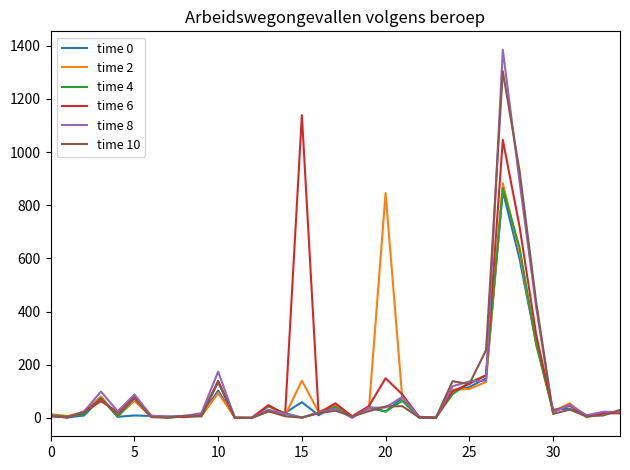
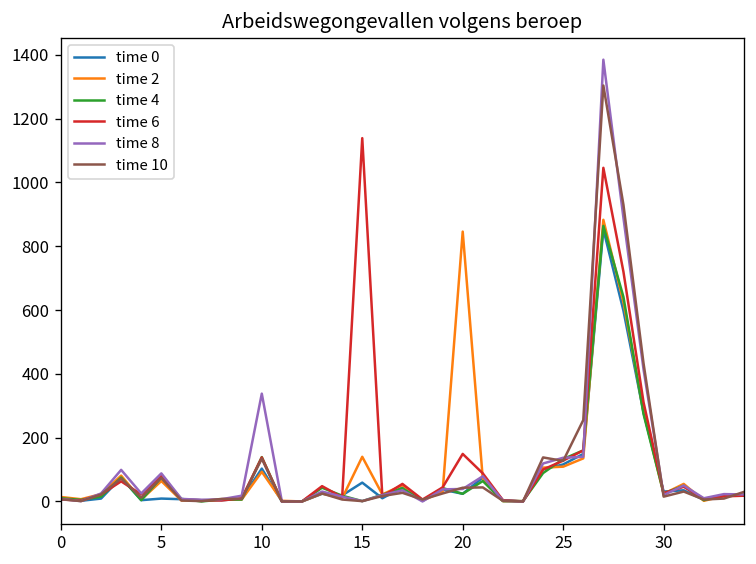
time 8, 10: 170 -> 340
